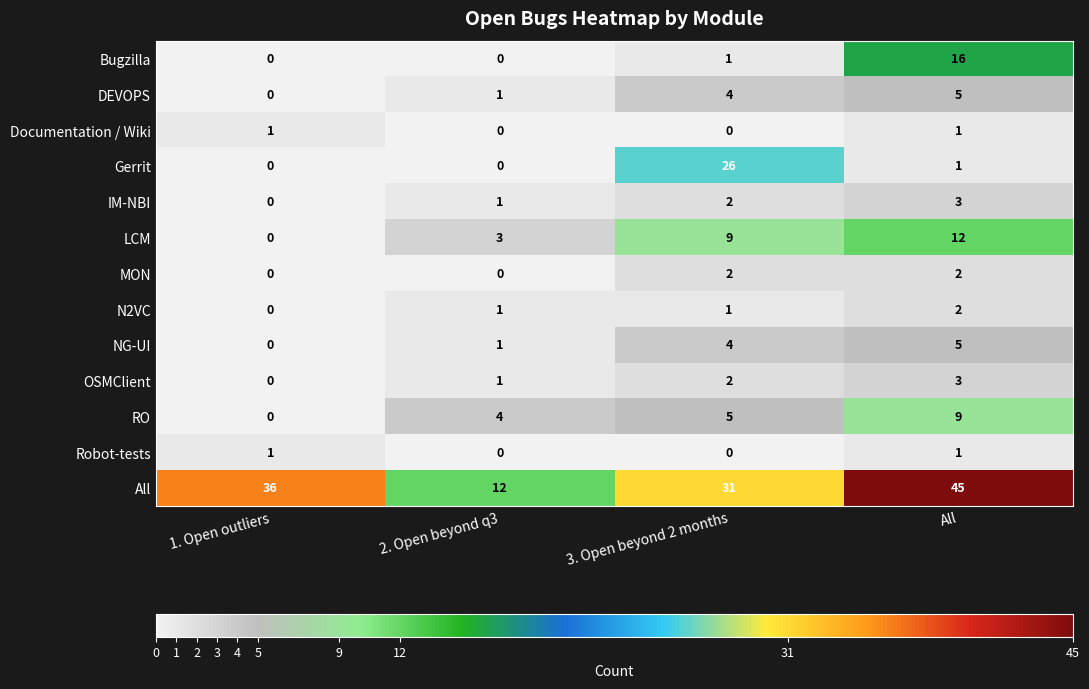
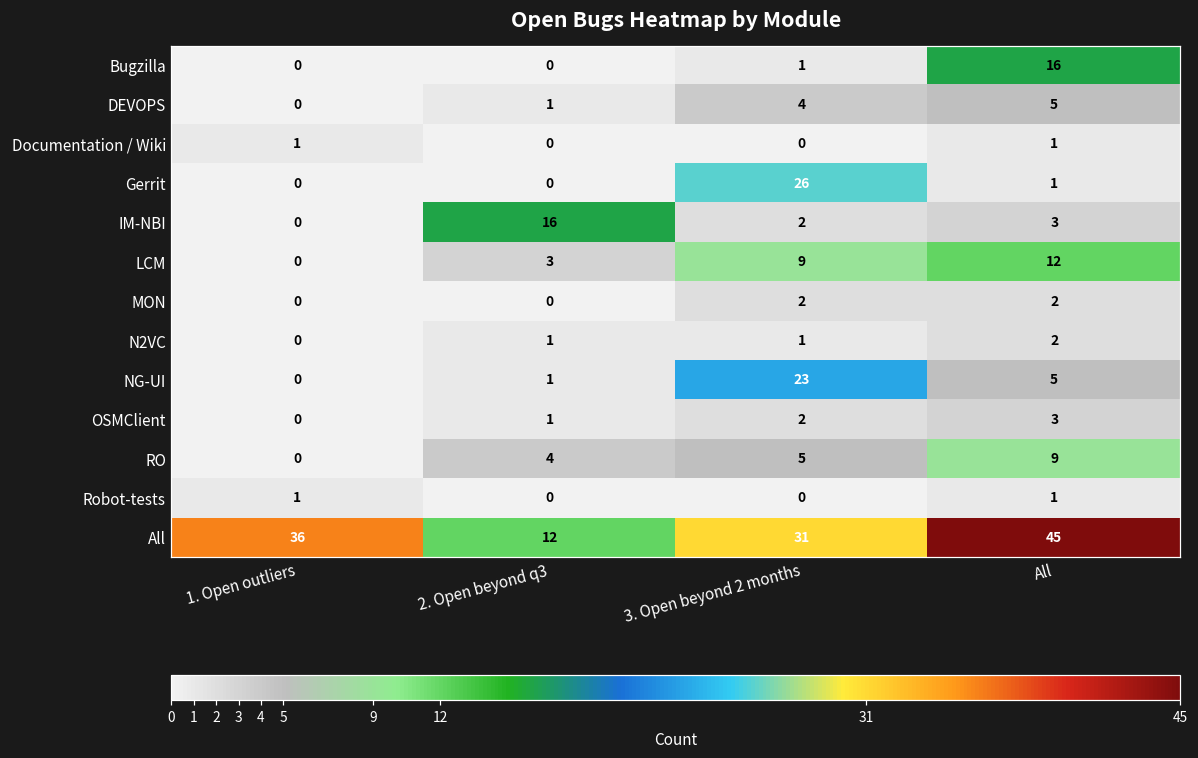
IM-NBI, 2. Open beyond q3: 1 -> 16
NG-UI, 3. Open beyond 2 months: 4 -> 23
